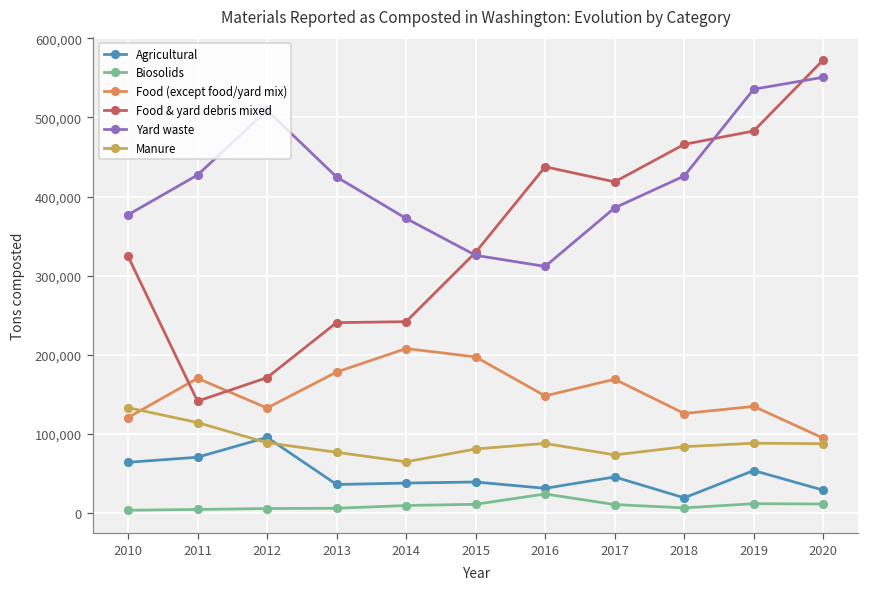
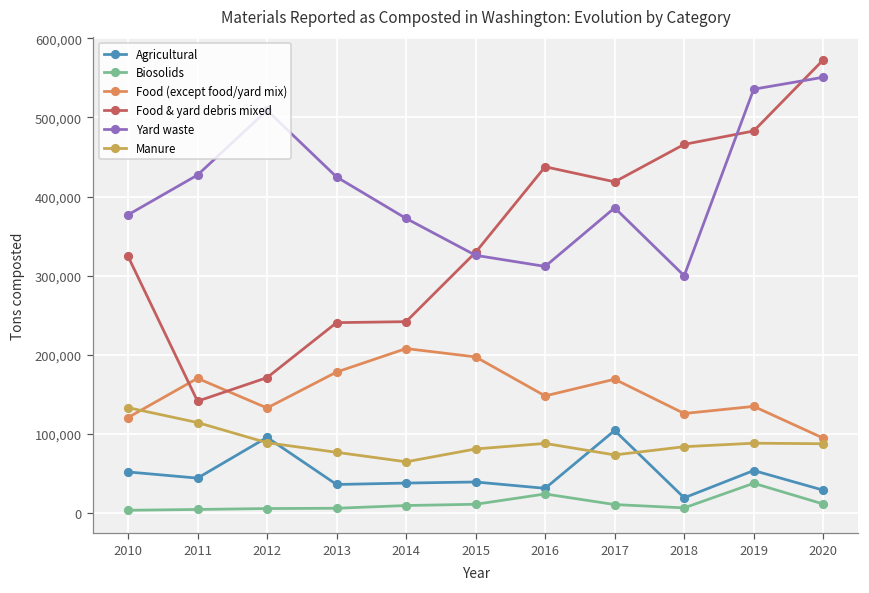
Agricultural, 2010: 60,000 -> 50,000
Agricultural, 2011: 70,000 -> 40,000
Agricultural, 2017: 50,000 -> 100,000
Yard waste, 2018: 430,000 -> 300,000
Biosolids, 2019: 10,000 -> 40,000
